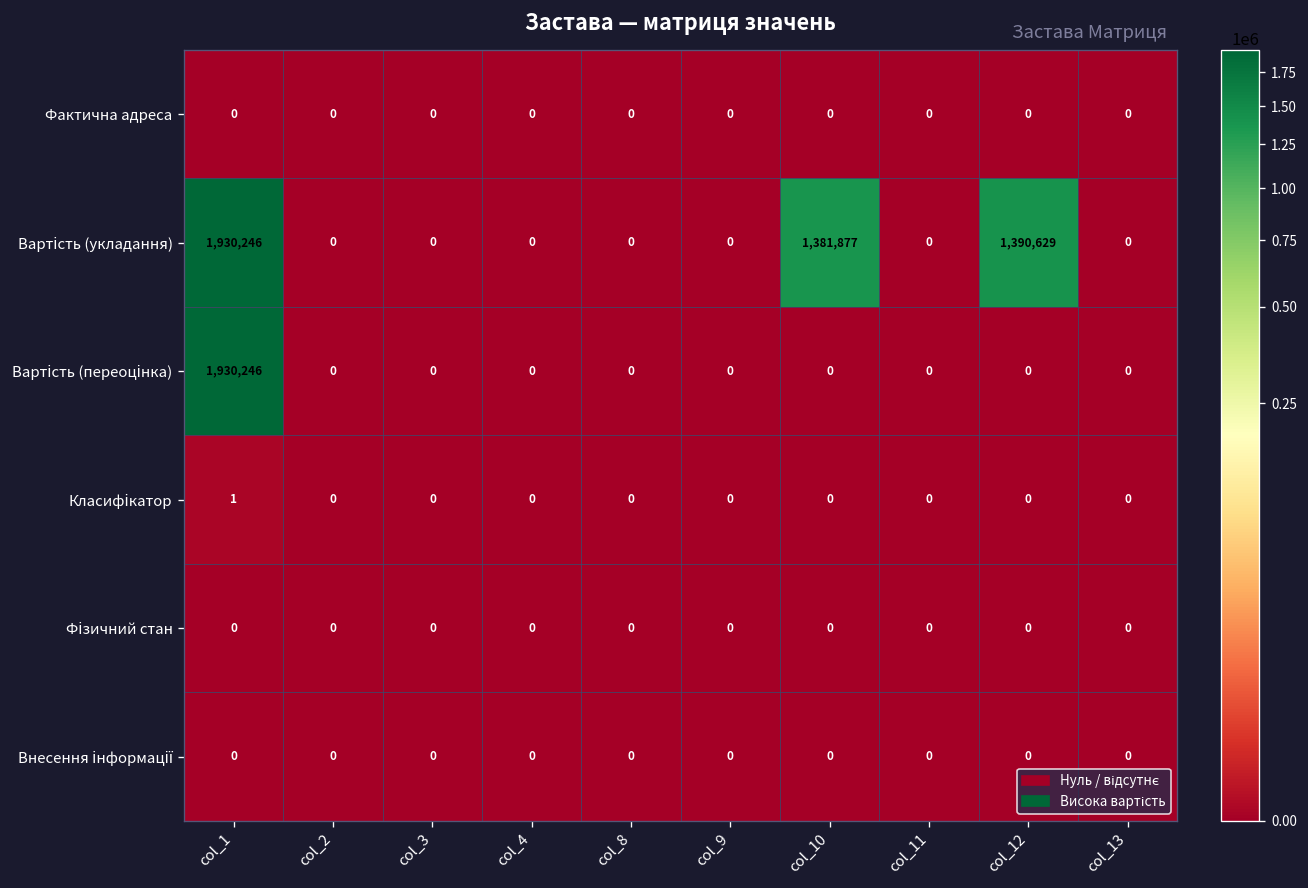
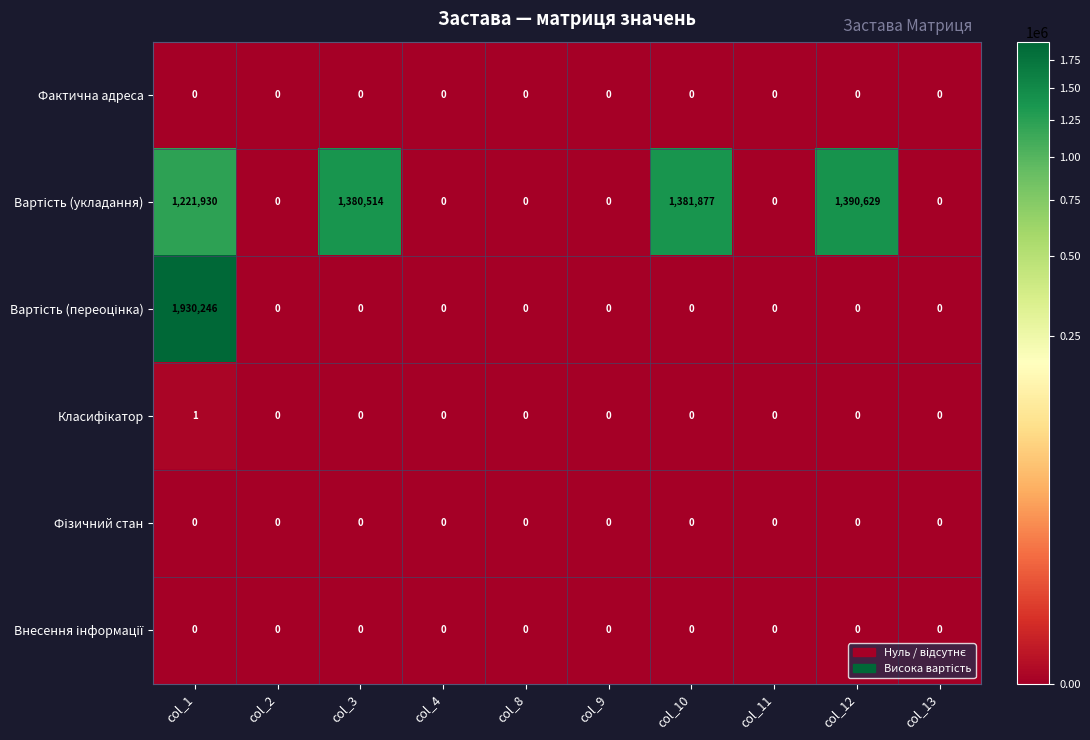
Вартість (укладання), col_1: 1,930,246 -> 1,221,930
Вартість (укладання), col_3: 0 -> 1,380,514
